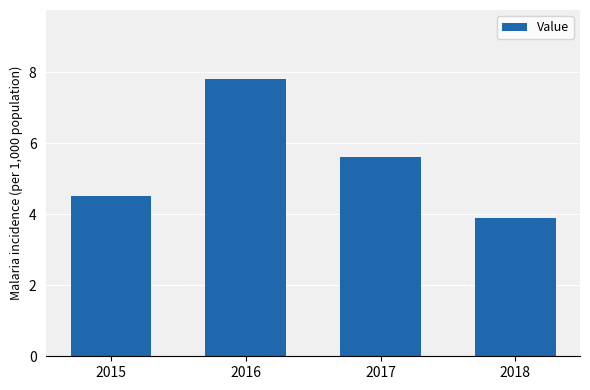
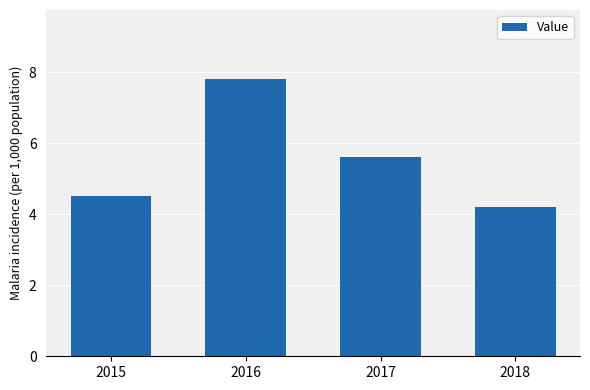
2018: 3.9 -> 4.2
